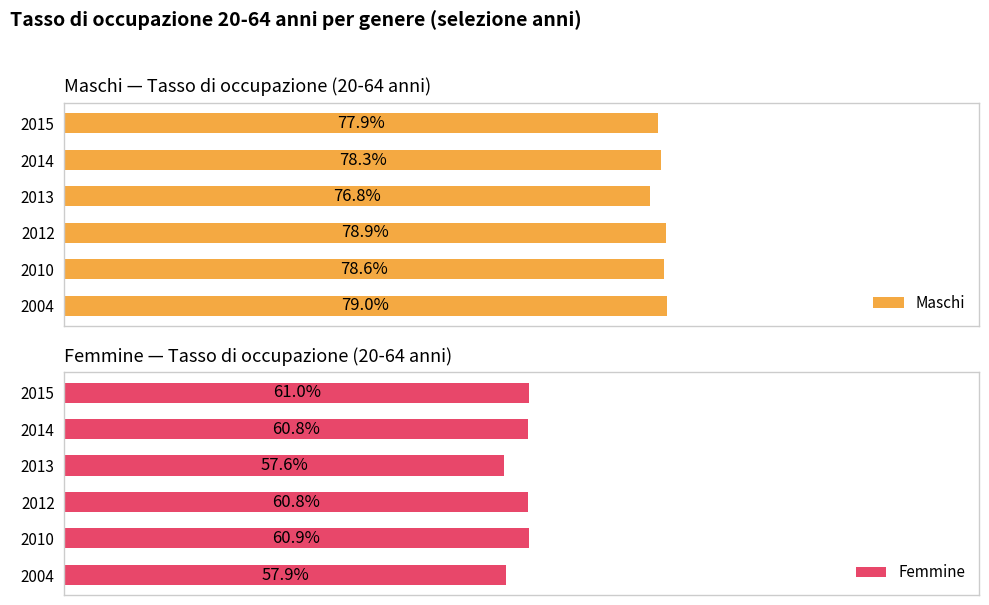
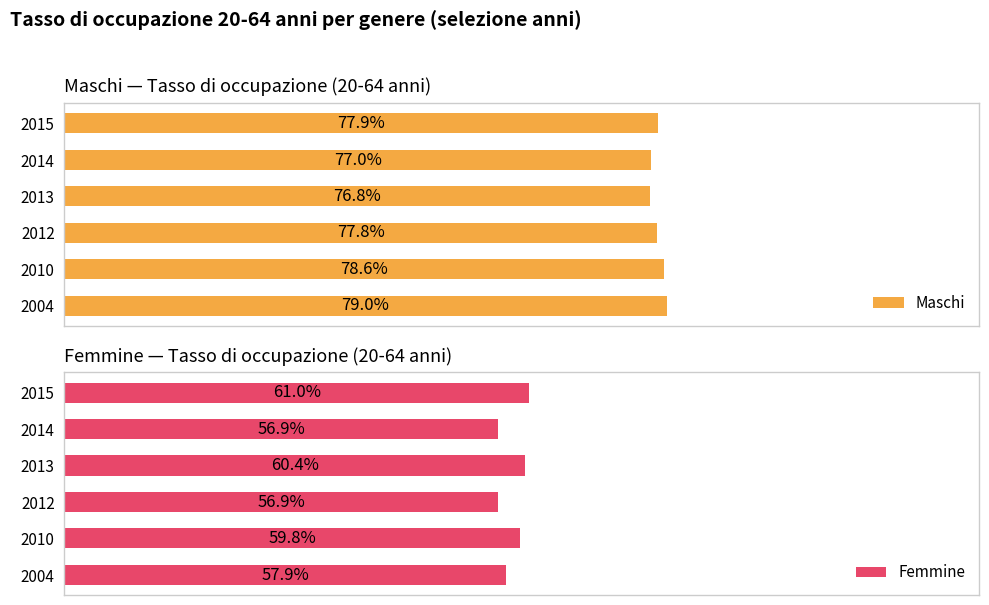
Maschi — Tasso di occupazione (20-64 anni), 2014: 78.3% -> 77.0%
Maschi — Tasso di occupazione (20-64 anni), 2012: 78.9% -> 77.8%
Femmine — Tasso di occupazione (20-64 anni), 2014: 60.8% -> 56.9%
Femmine — Tasso di occupazione (20-64 anni), 2013: 57.6% -> 60.4%
Femmine — Tasso di occupazione (20-64 anni), 2012: 60.8% -> 56.9%
Femmine — Tasso di occupazione (20-64 anni), 2010: 60.9% -> 59.8%
